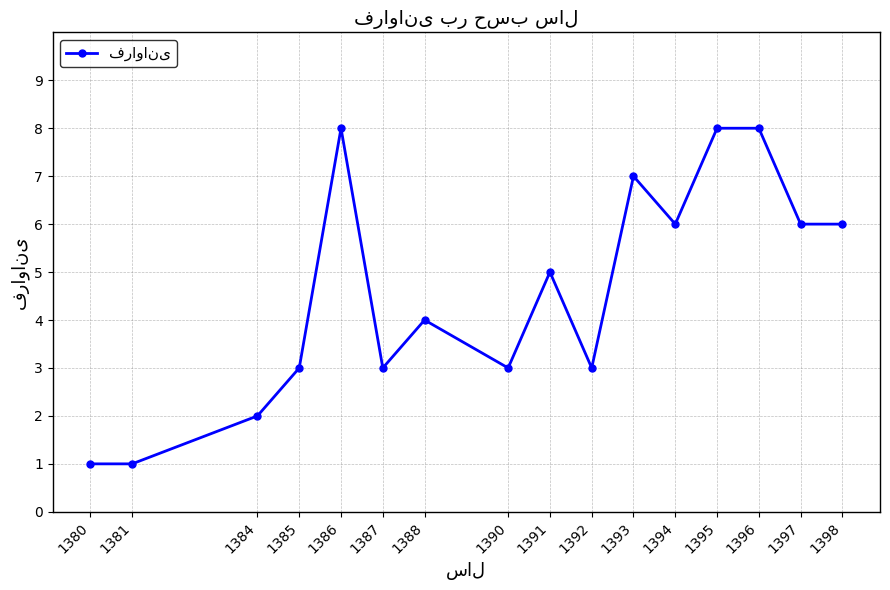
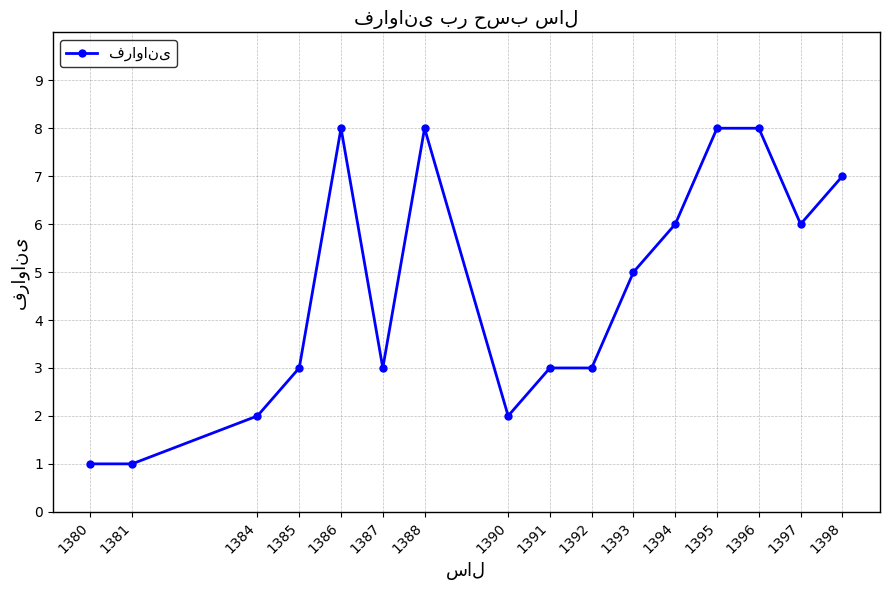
1388: 4 -> 8
1390: 3 -> 2
1391: 5 -> 3
1393: 7 -> 5
1398: 6 -> 7
